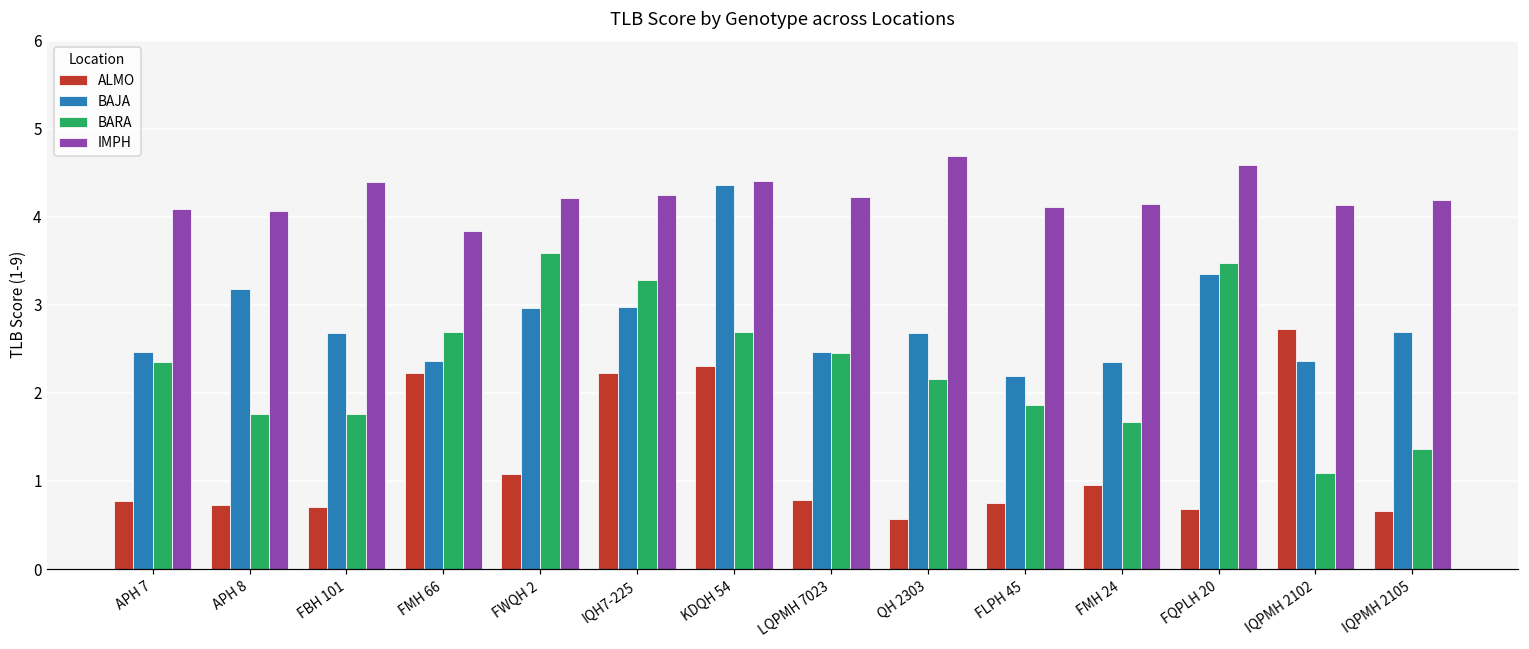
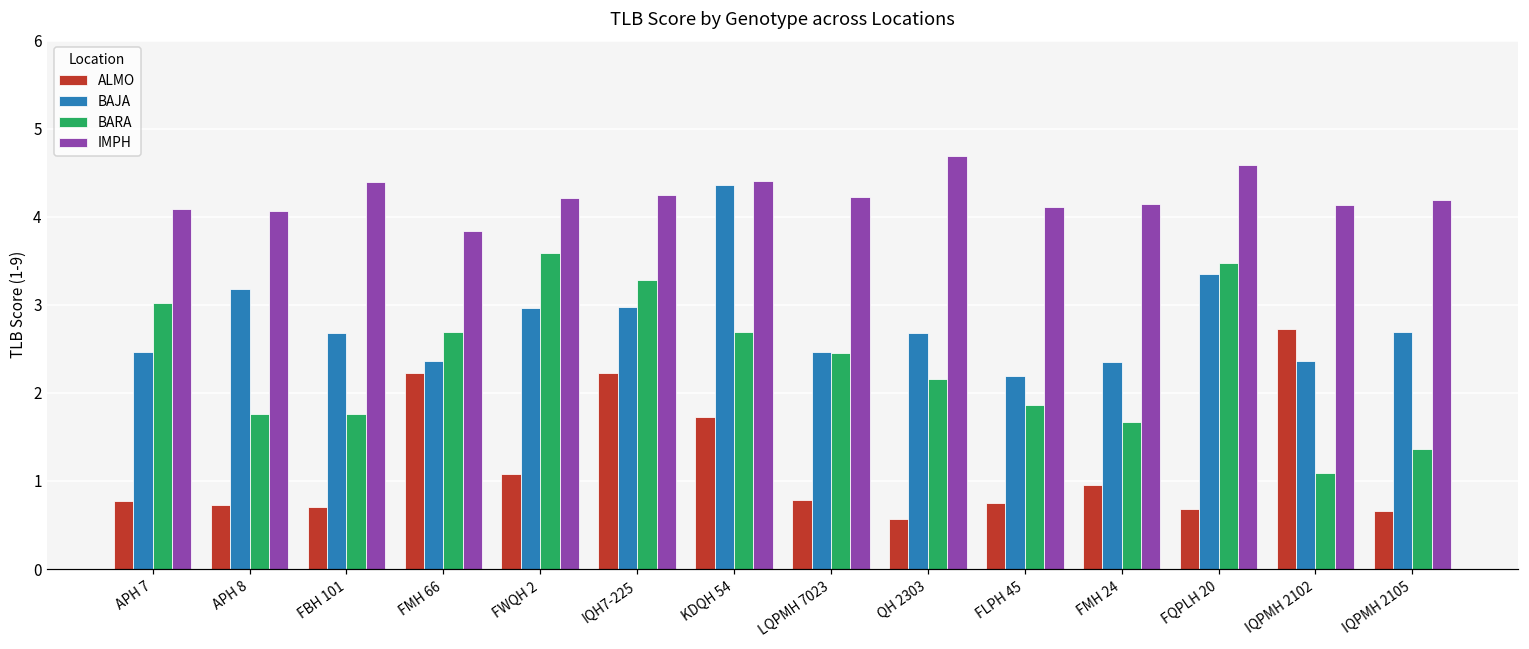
BARA, APH 7: 2.4 -> 3.0
ALMO, KDQH 54: 2.3 -> 1.7
